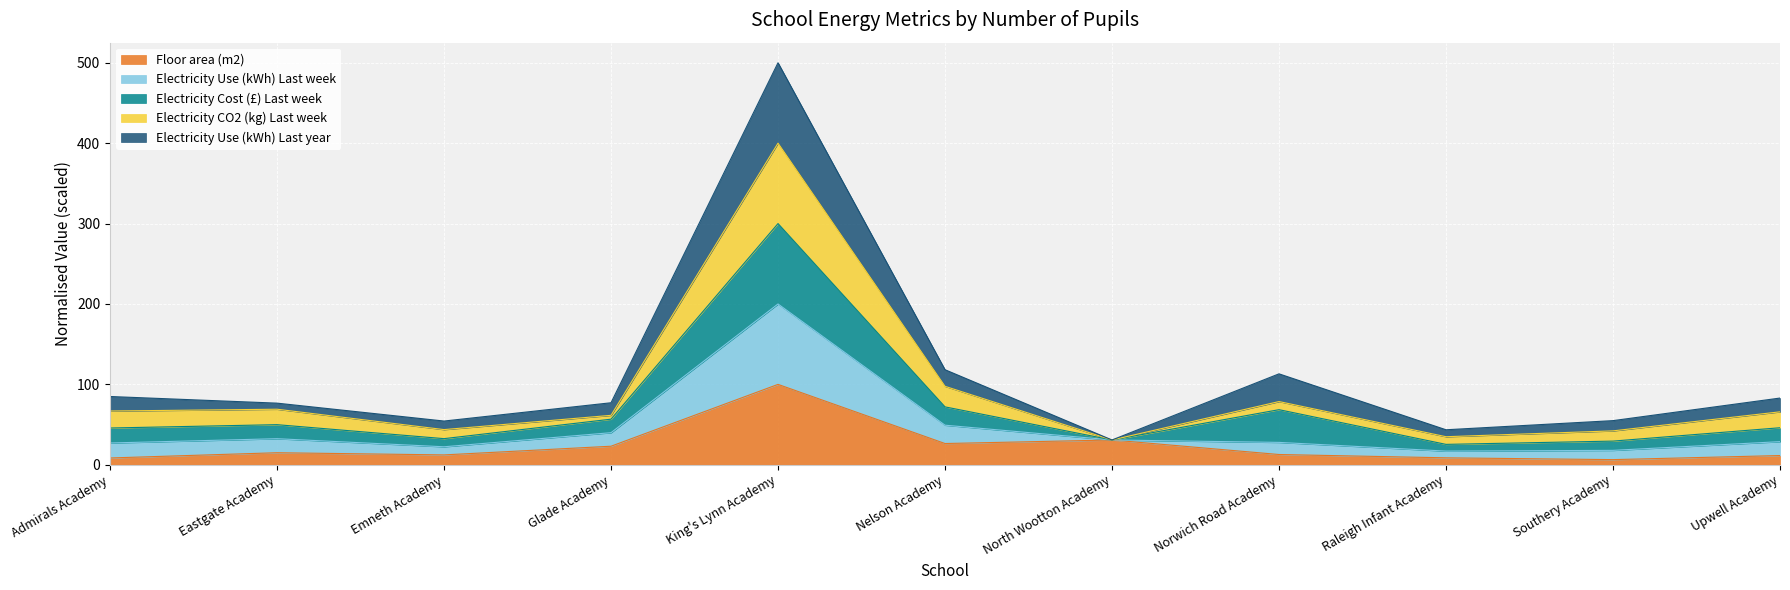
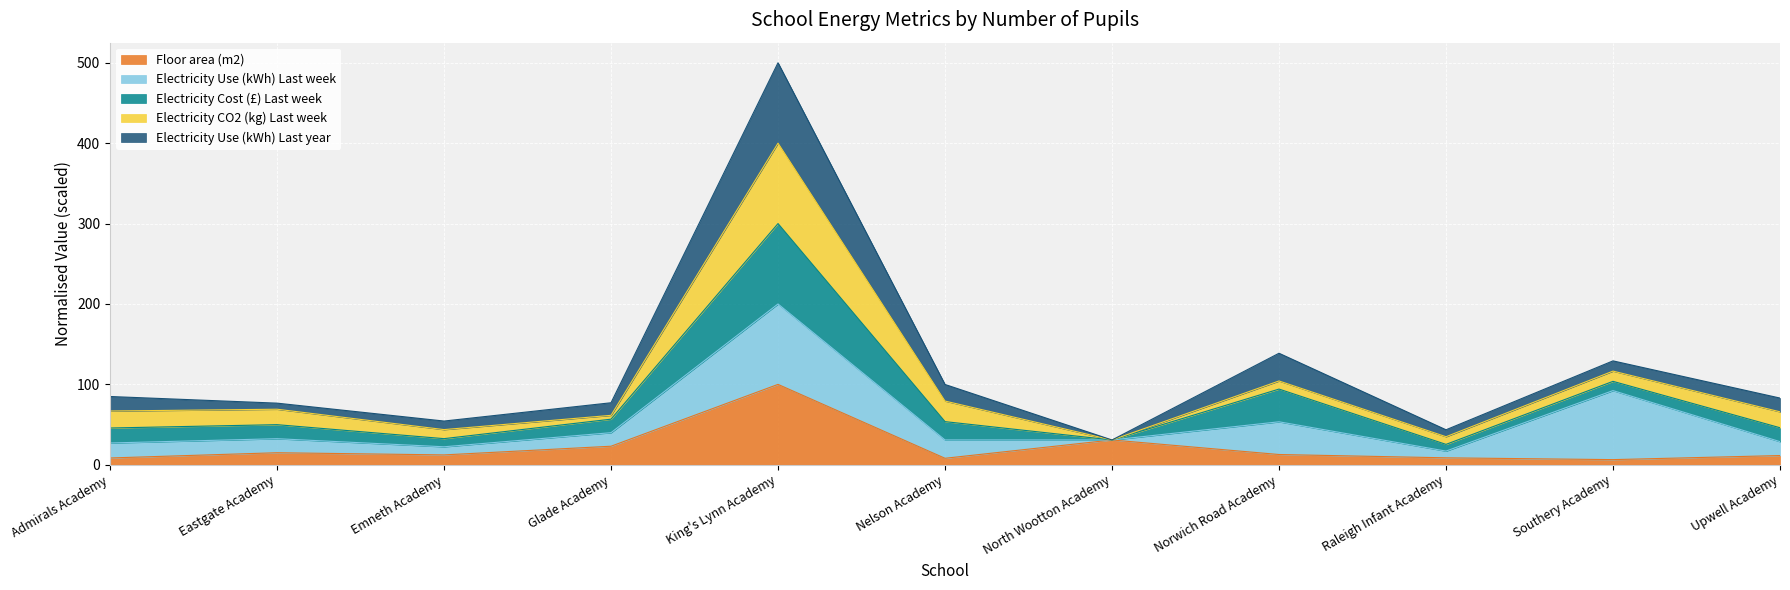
Floor area (m2), Nelson Academy: 30 -> 10
Electricity Use (kWh) Last week, Norwich Road Academy: 20 -> 40
Electricity Use (kWh) Last week, Southery Academy: 10 -> 90
